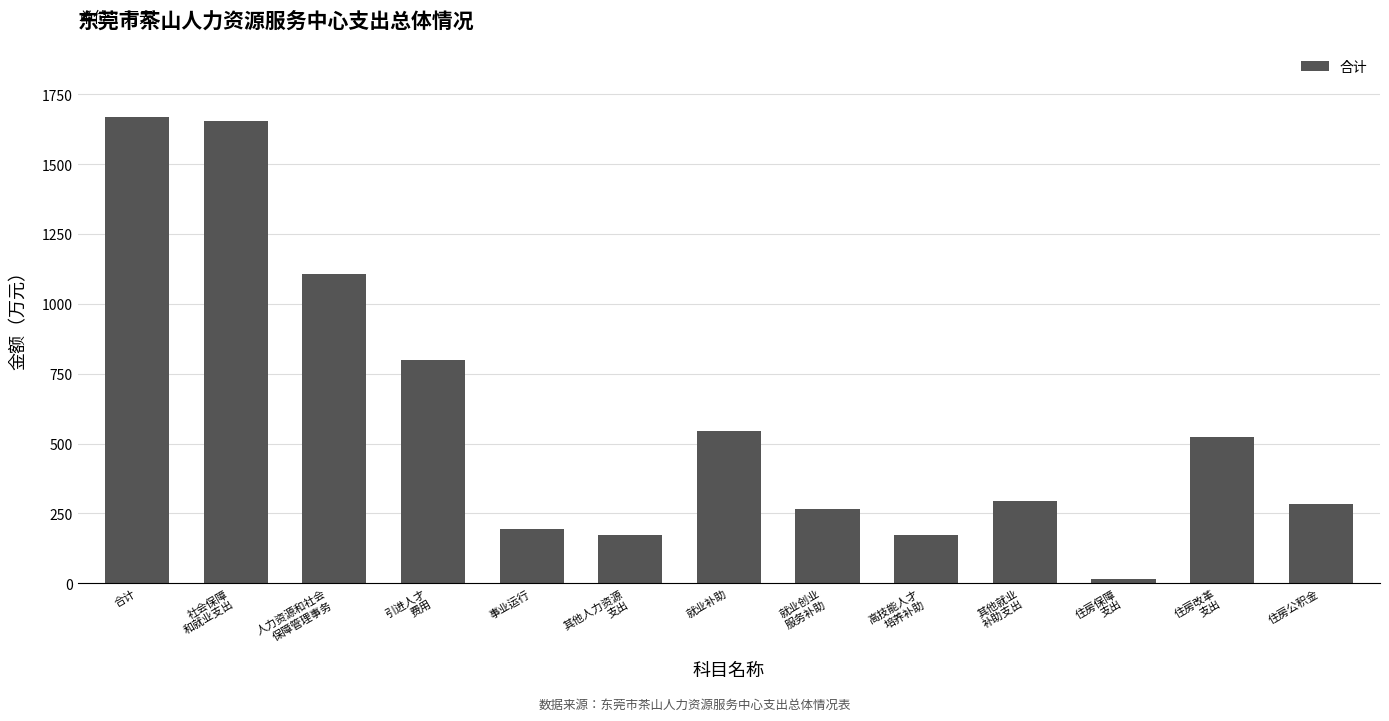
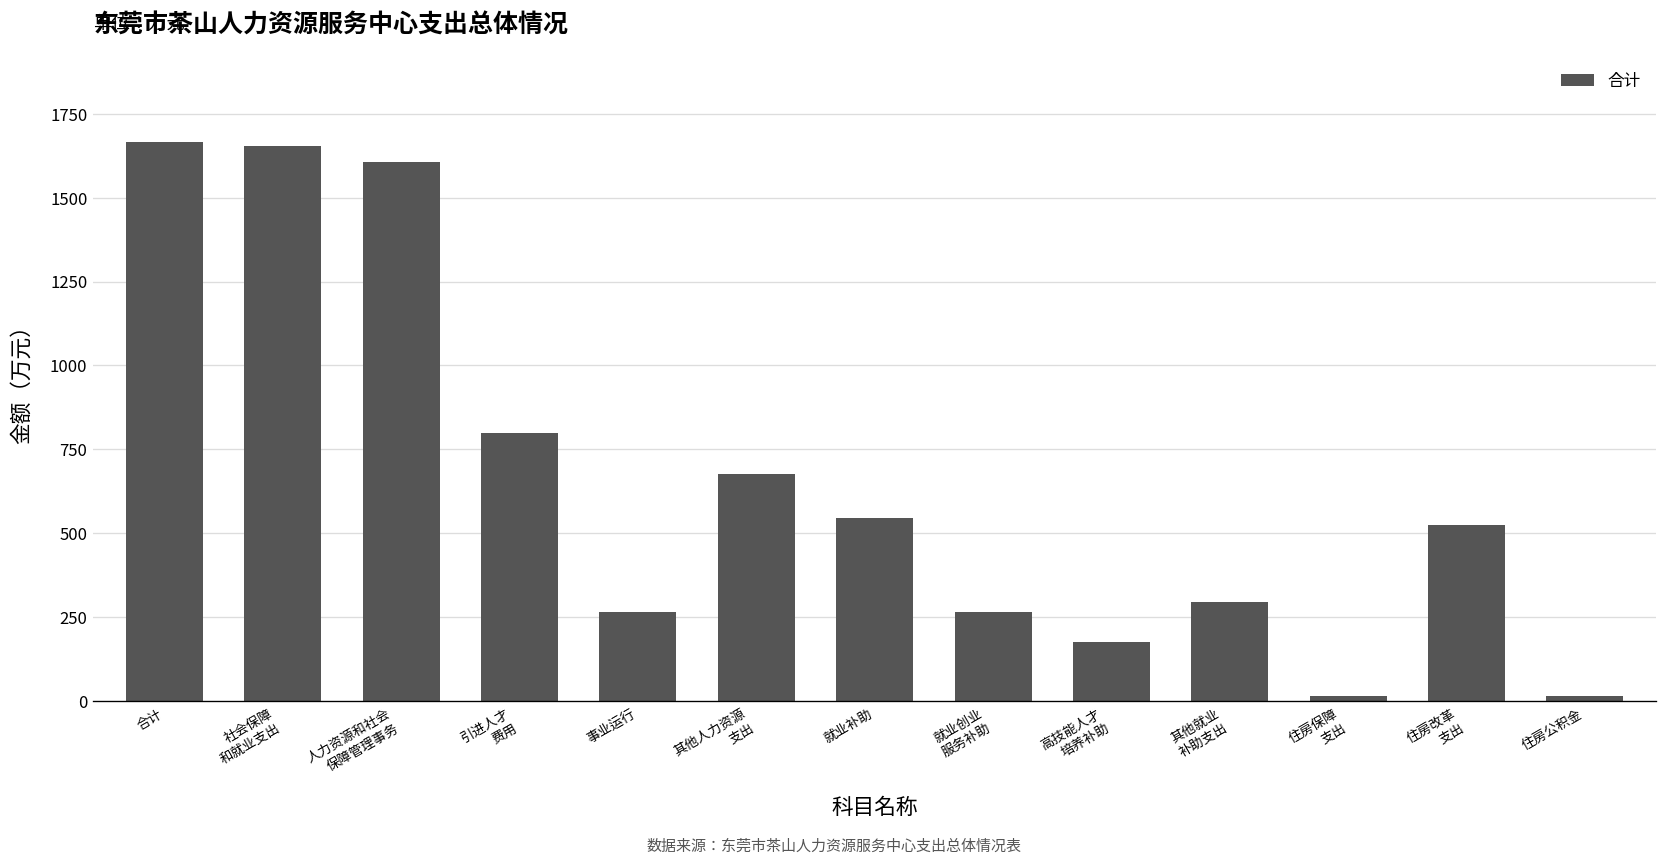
人力资源和社会 保障管理事务: 1110 -> 1610
事业运行: 190 -> 270
其他人力资源 支出: 170 -> 680
住房公积金: 280 -> 10
